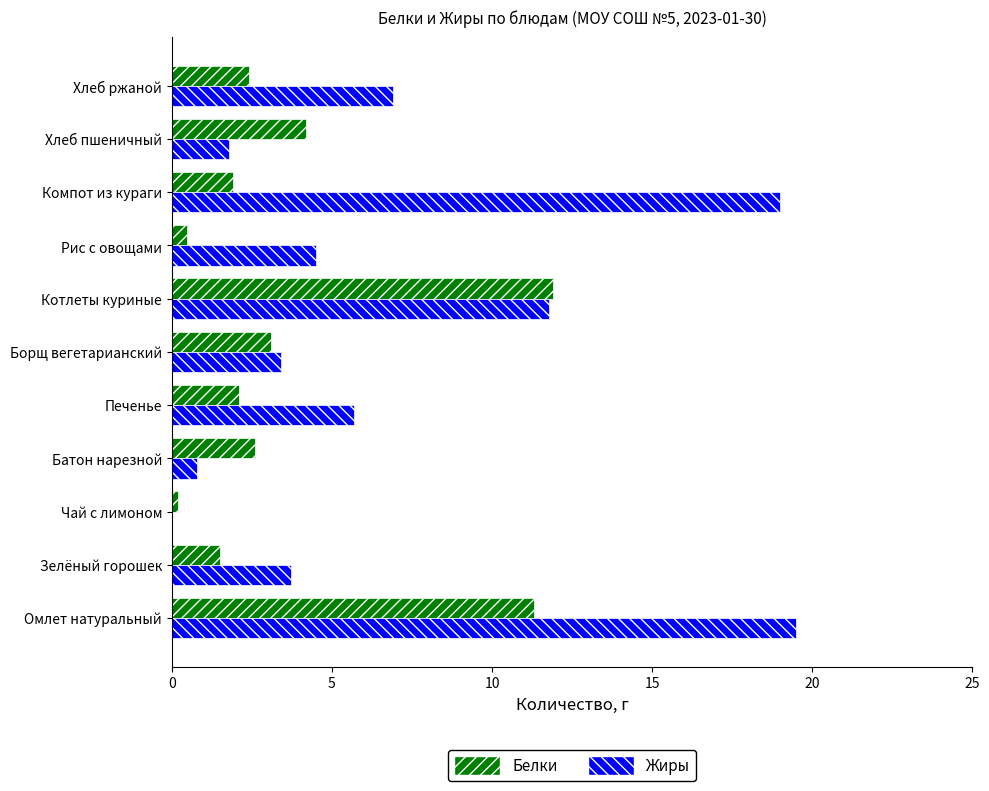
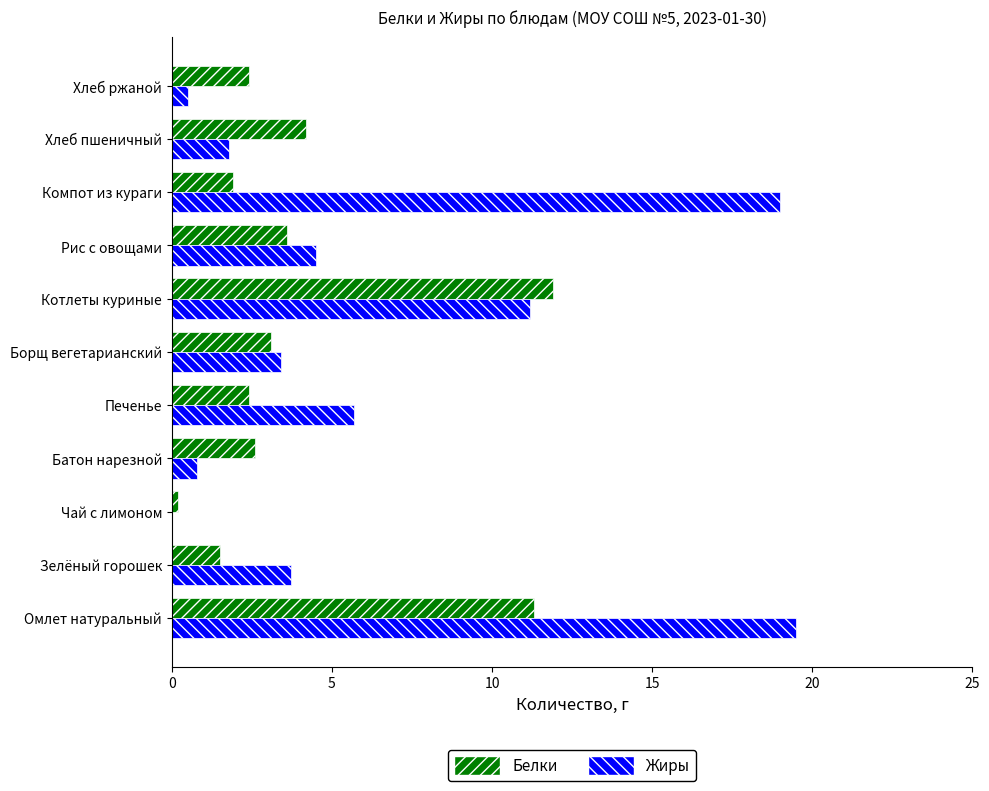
Жиры, Хлеб ржаной: 6.9 -> 0.5
Белки, Рис с овощами: 0.5 -> 3.6
Жиры, Котлеты куриные: 11.8 -> 11.2
Белки, Печенье: 2.1 -> 2.4
